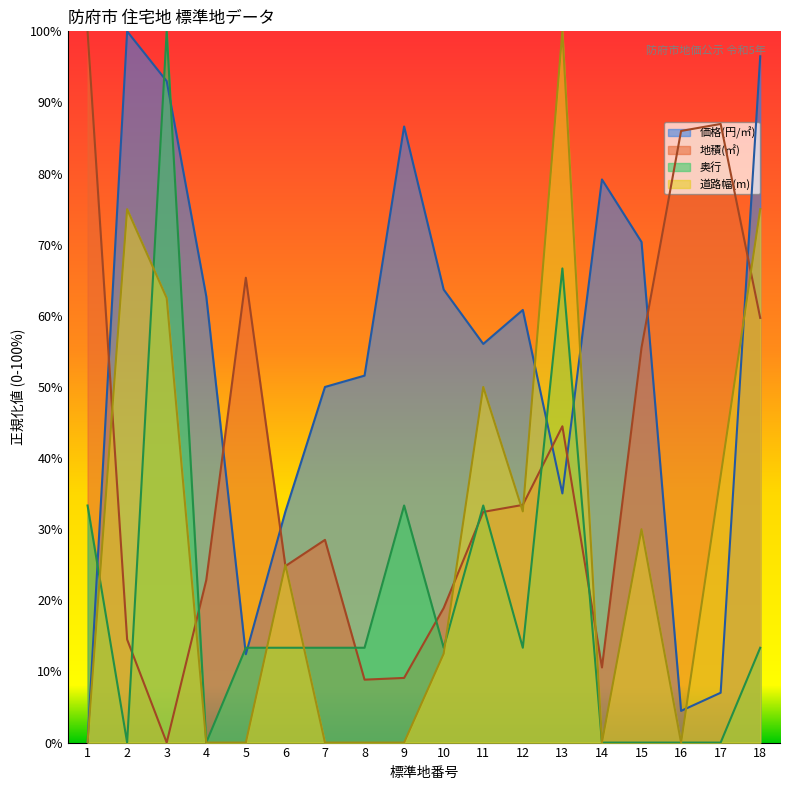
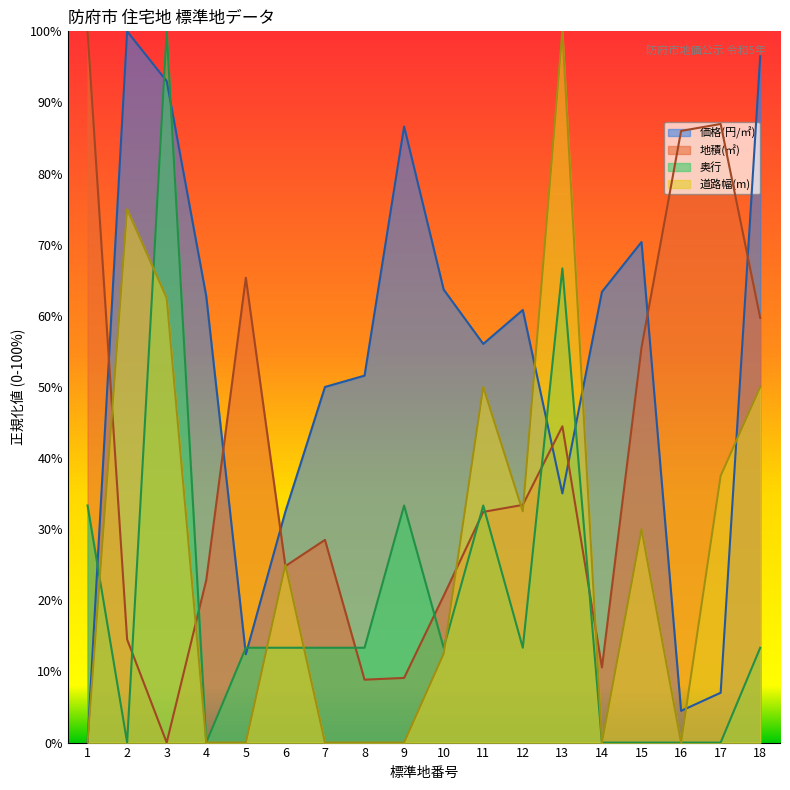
地積(㎡), 10: 19% -> 21%
価格(円/㎡), 14: 79% -> 63%
道路幅(m), 18: 75% -> 50%
